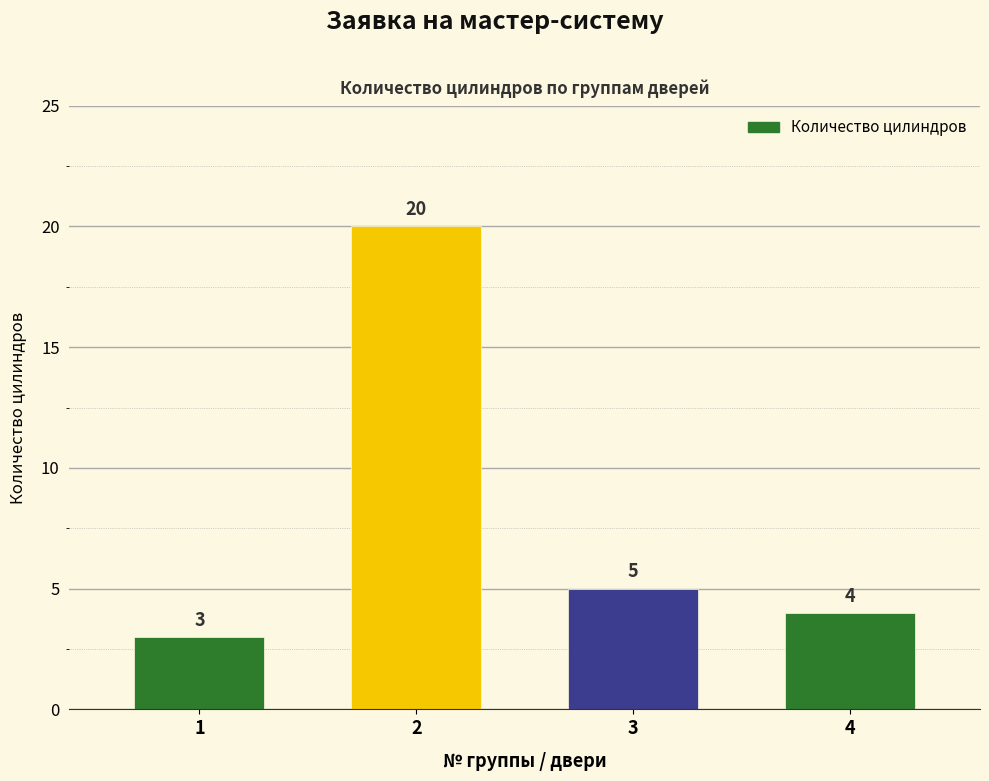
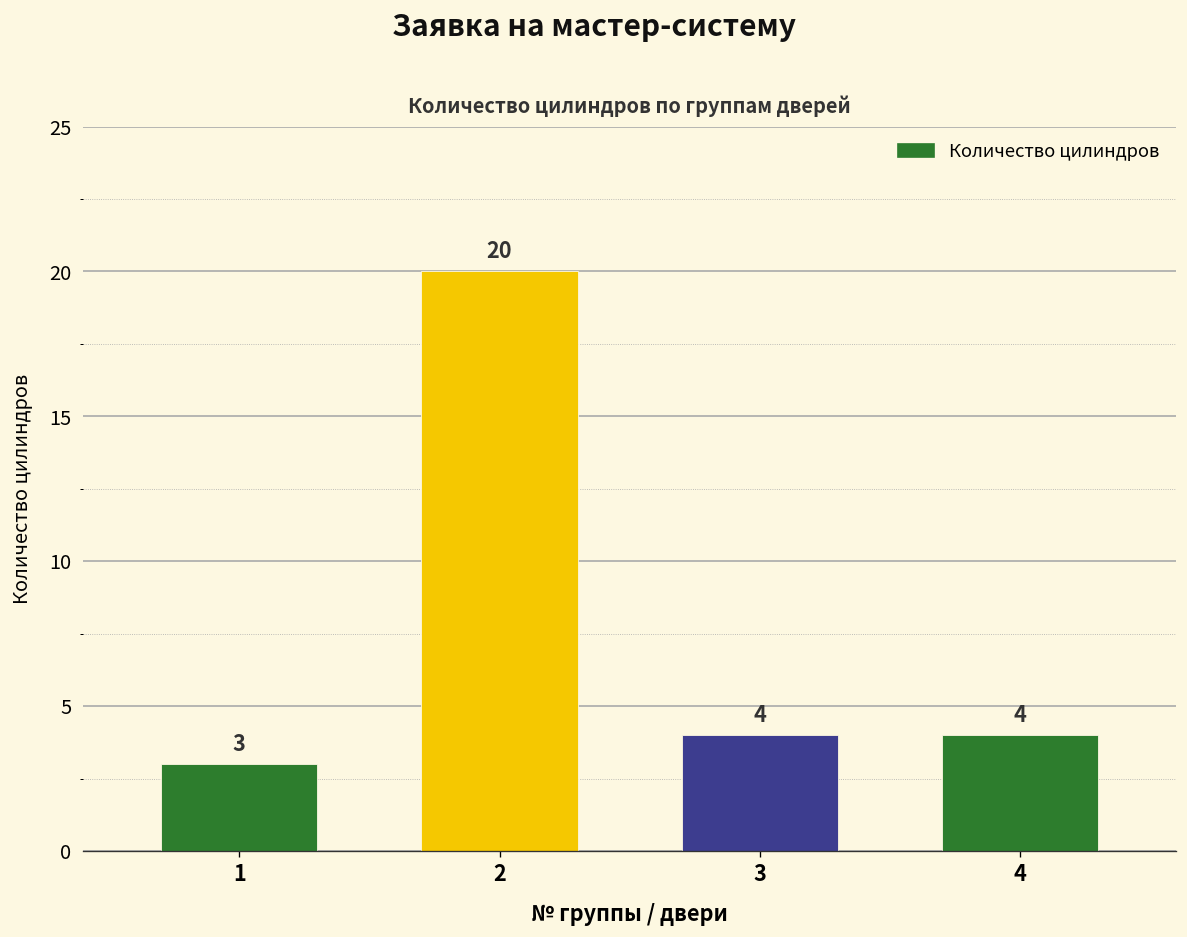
3: 5 -> 4
